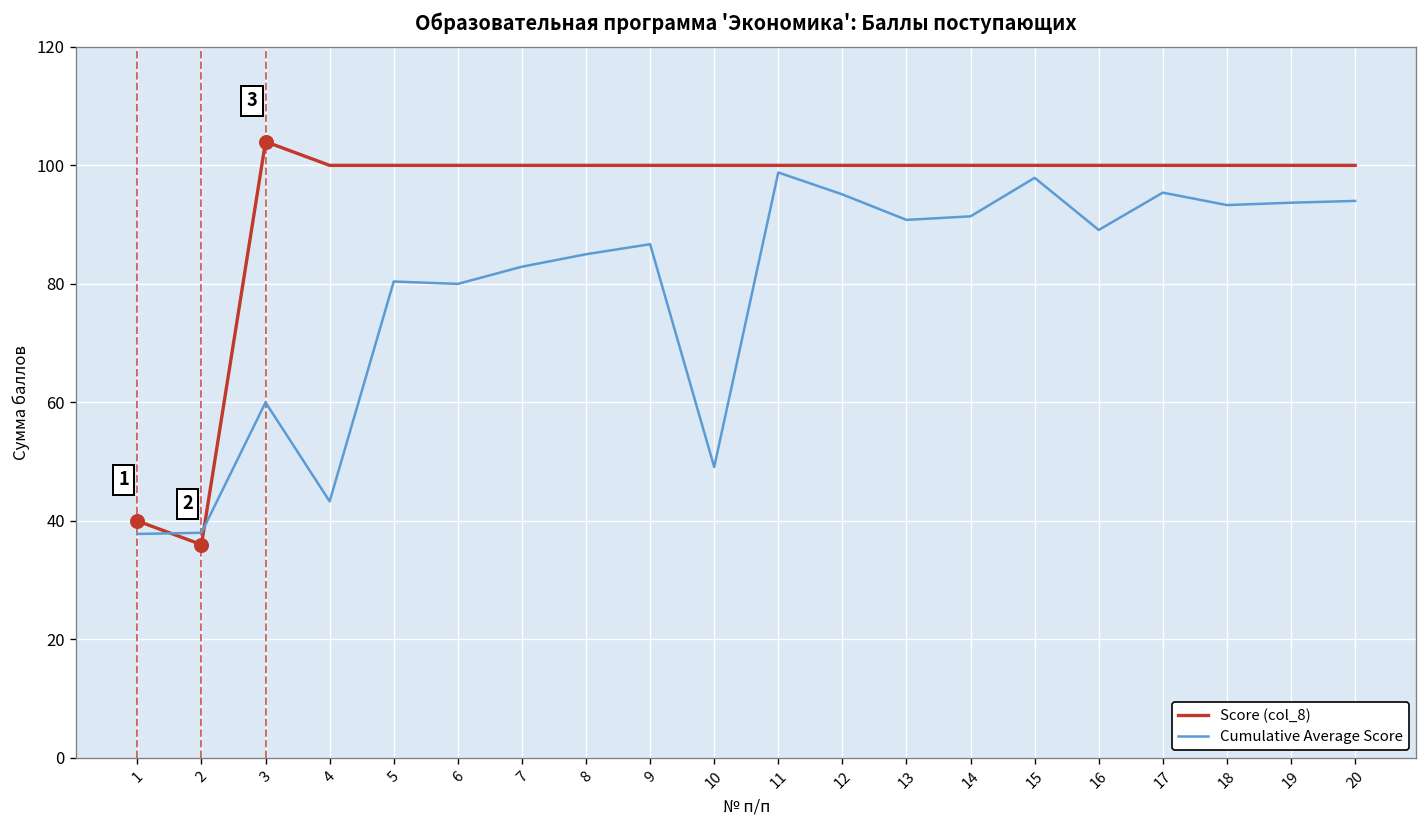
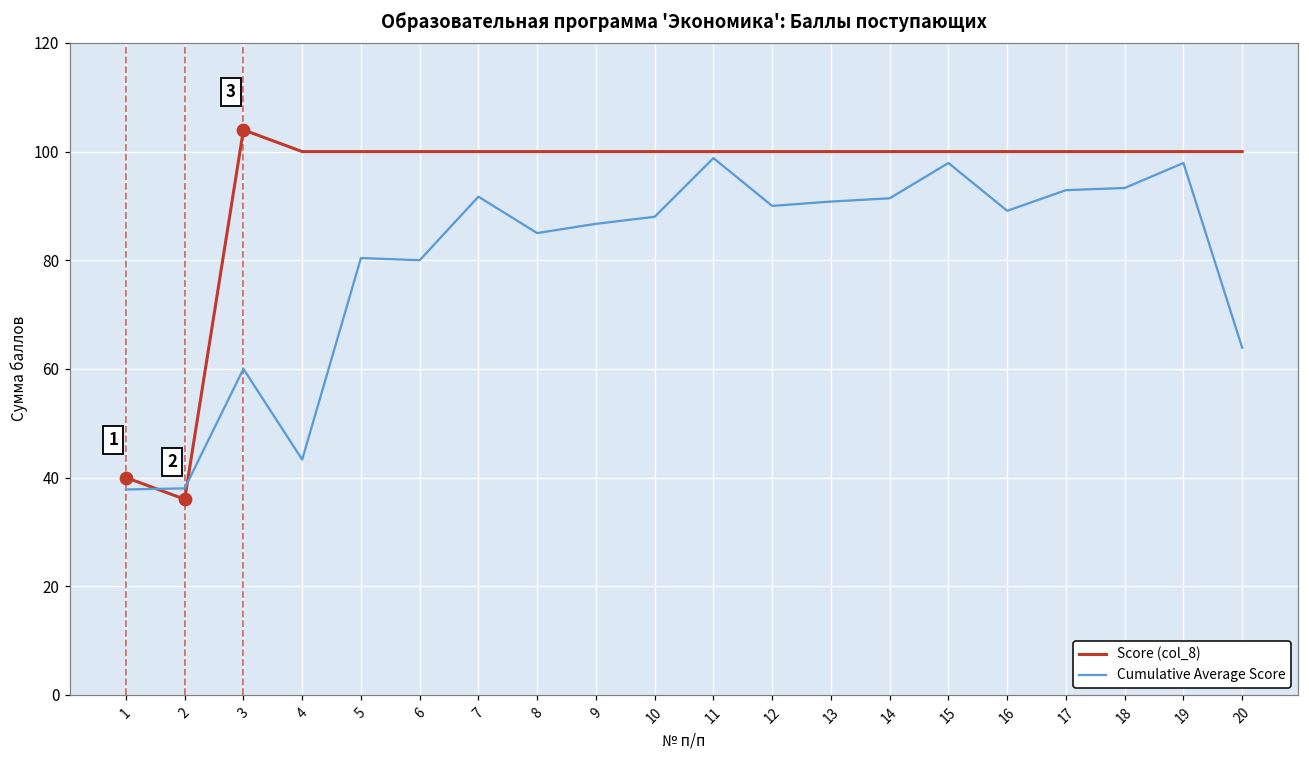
Cumulative Average Score, 7: 83 -> 92
Cumulative Average Score, 10: 49 -> 88
Cumulative Average Score, 12: 95 -> 90
Cumulative Average Score, 17: 95 -> 93
Cumulative Average Score, 19: 94 -> 98
Cumulative Average Score, 20: 94 -> 64
